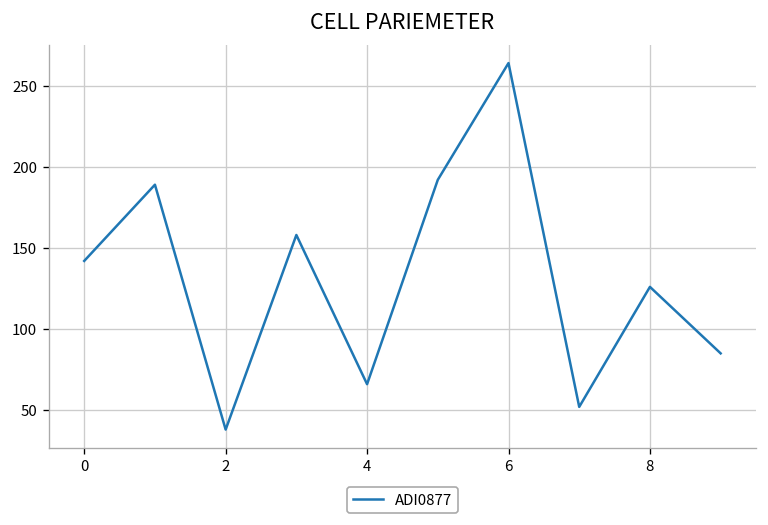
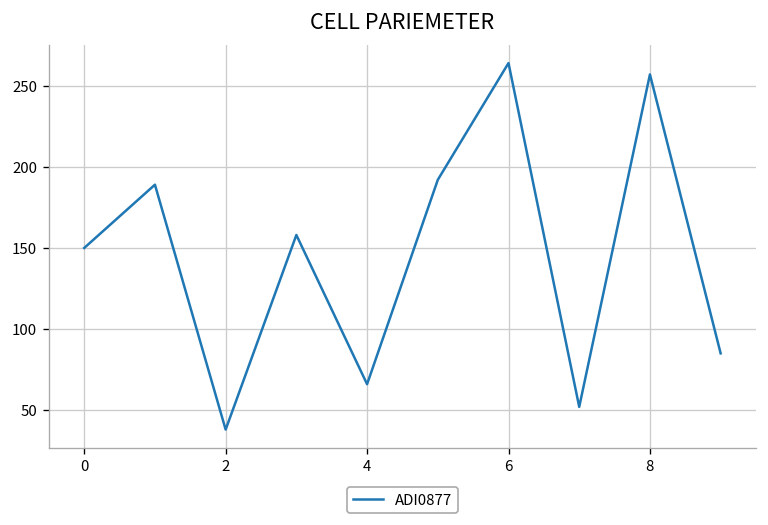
0: 142 -> 150
8: 126 -> 257
